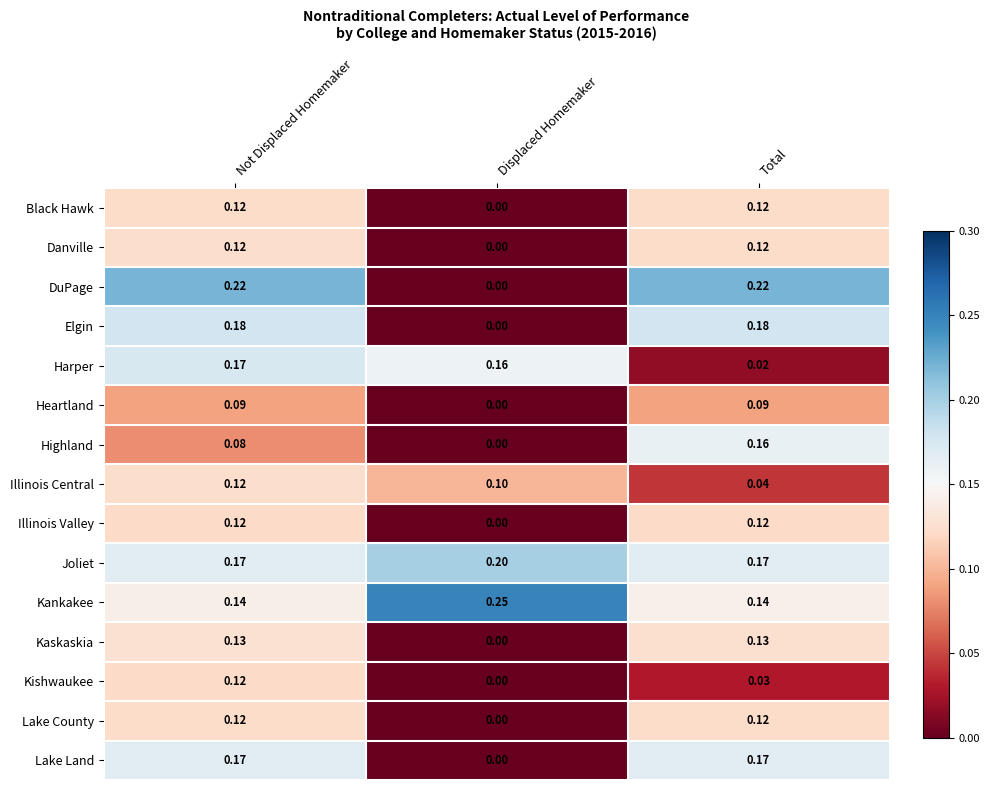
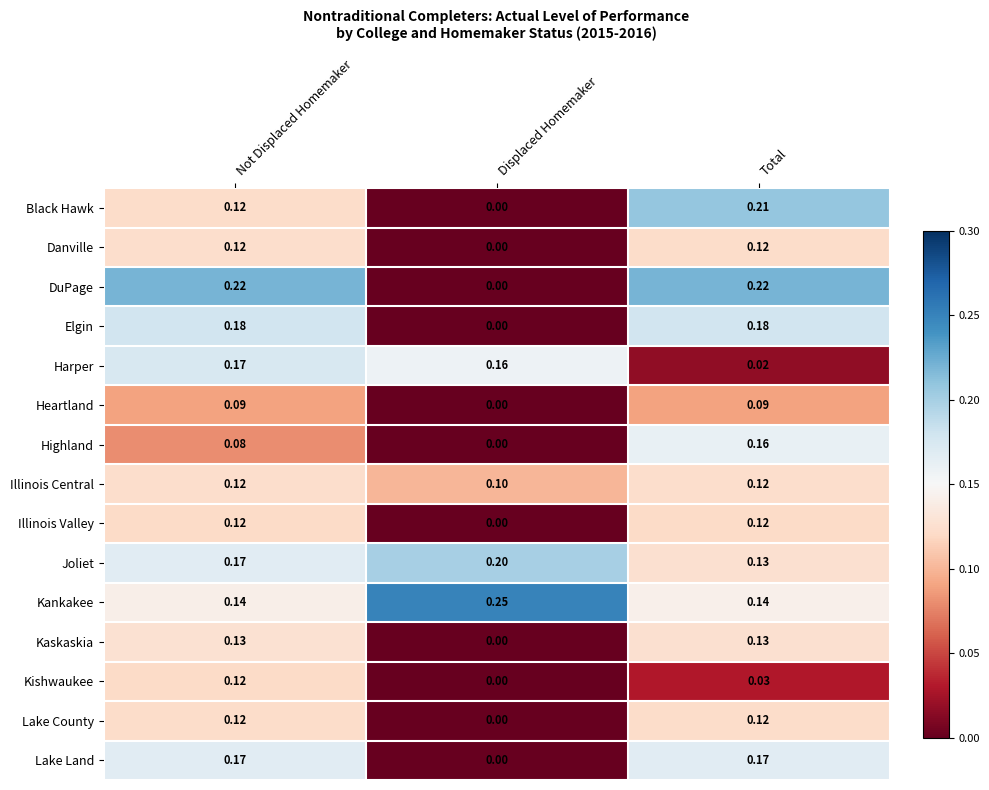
Black Hawk, Total: 0.12 -> 0.21
Illinois Central, Total: 0.04 -> 0.12
Joliet, Total: 0.17 -> 0.13
